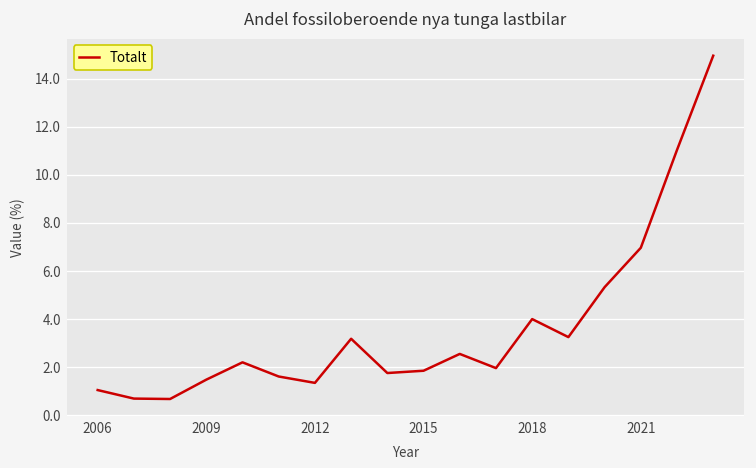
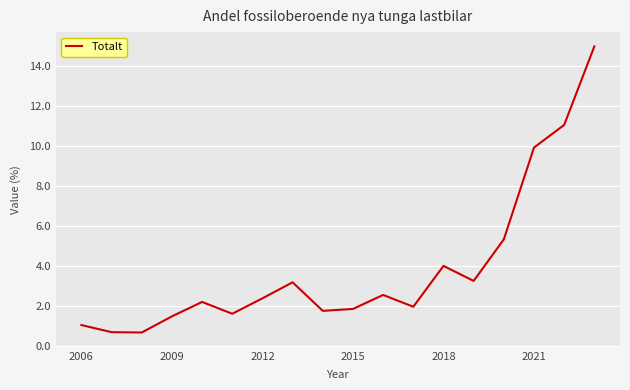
2012: 1.3 -> 2.4
2021: 7.0 -> 9.9
